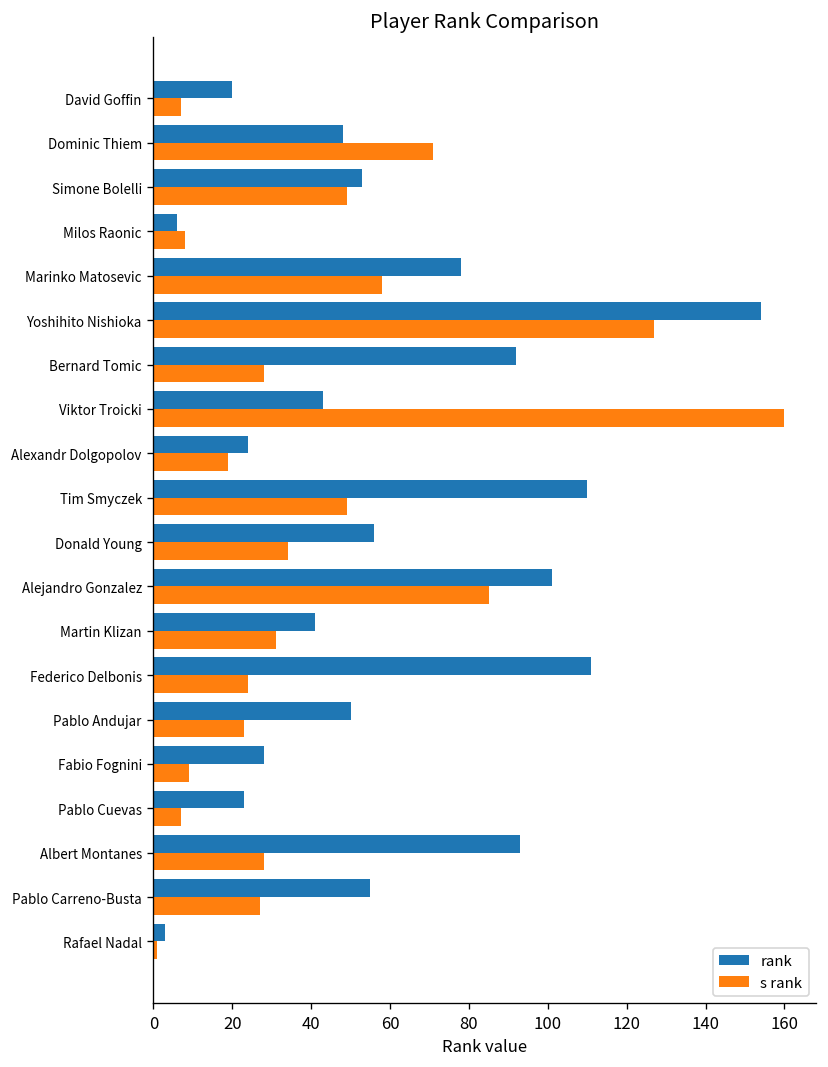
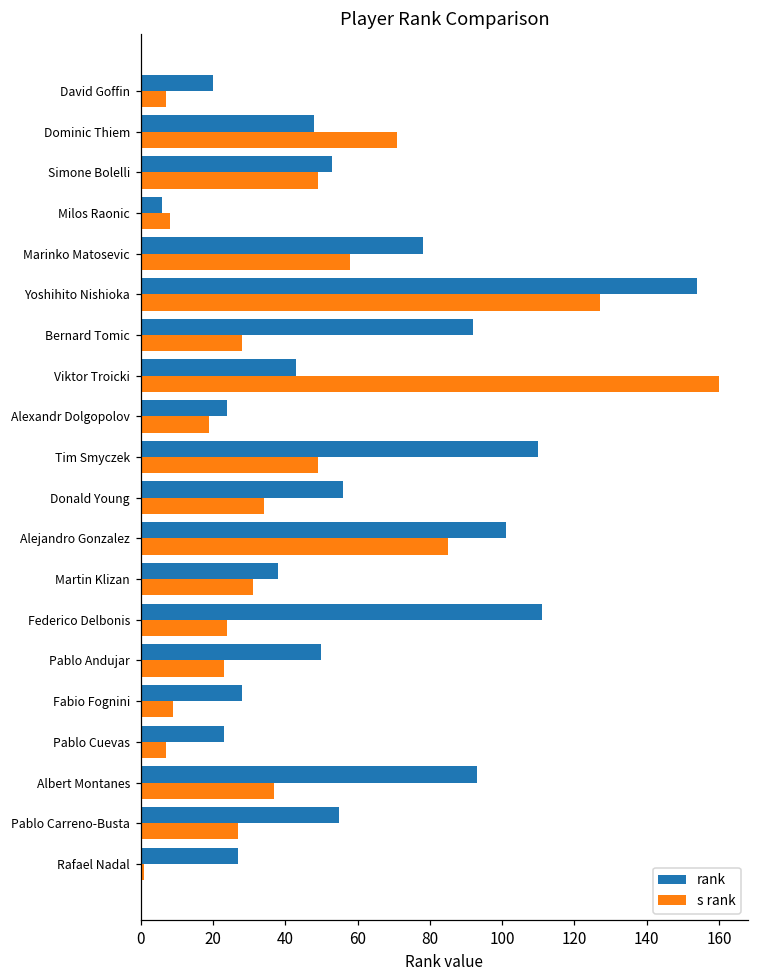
rank, Martin Klizan: 41 -> 38
s rank, Albert Montanes: 28 -> 37
rank, Rafael Nadal: 3 -> 27
